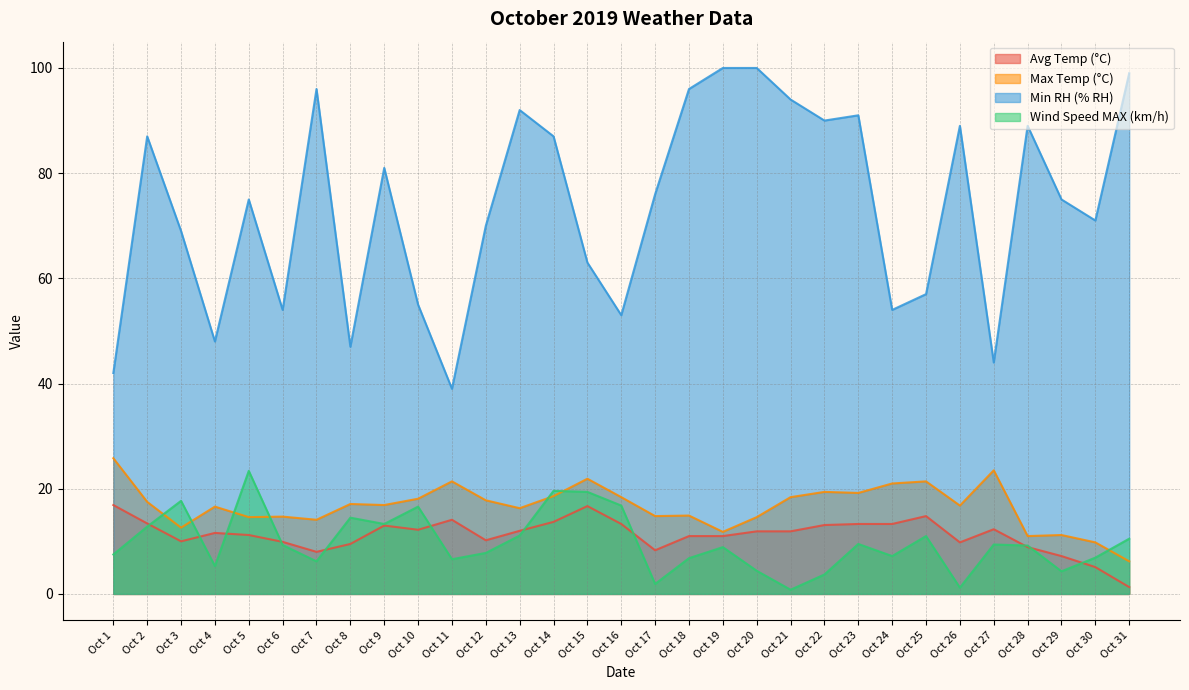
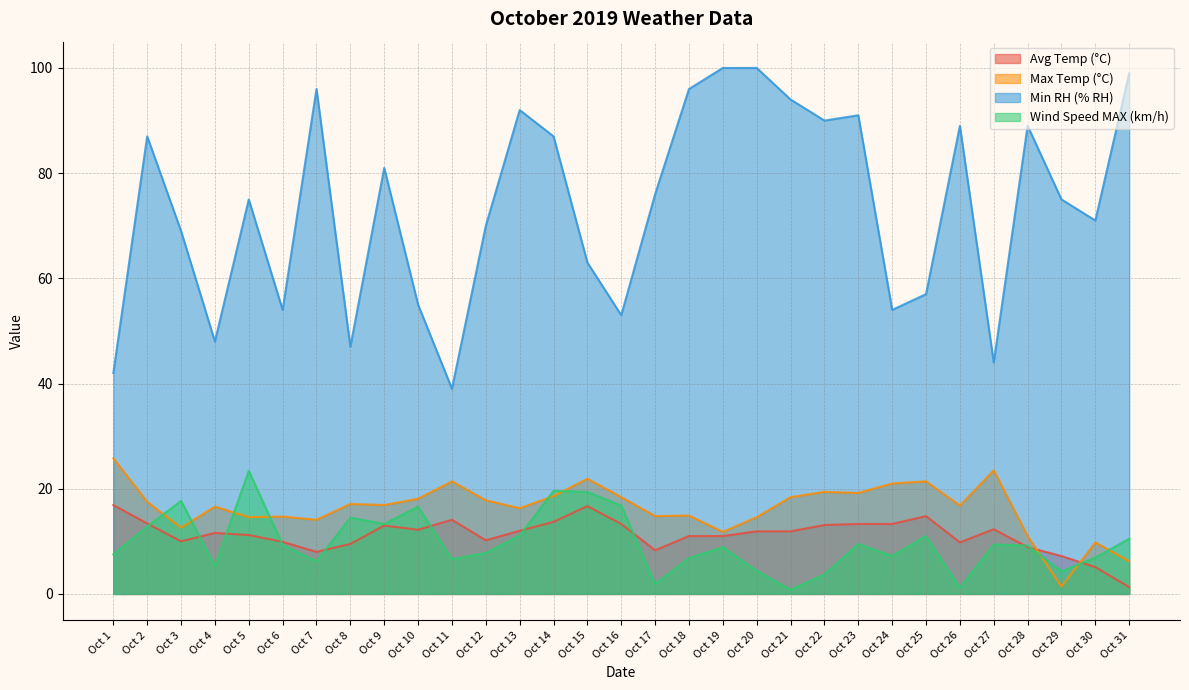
Max Temp (°C), Oct 29: 11 -> 1
